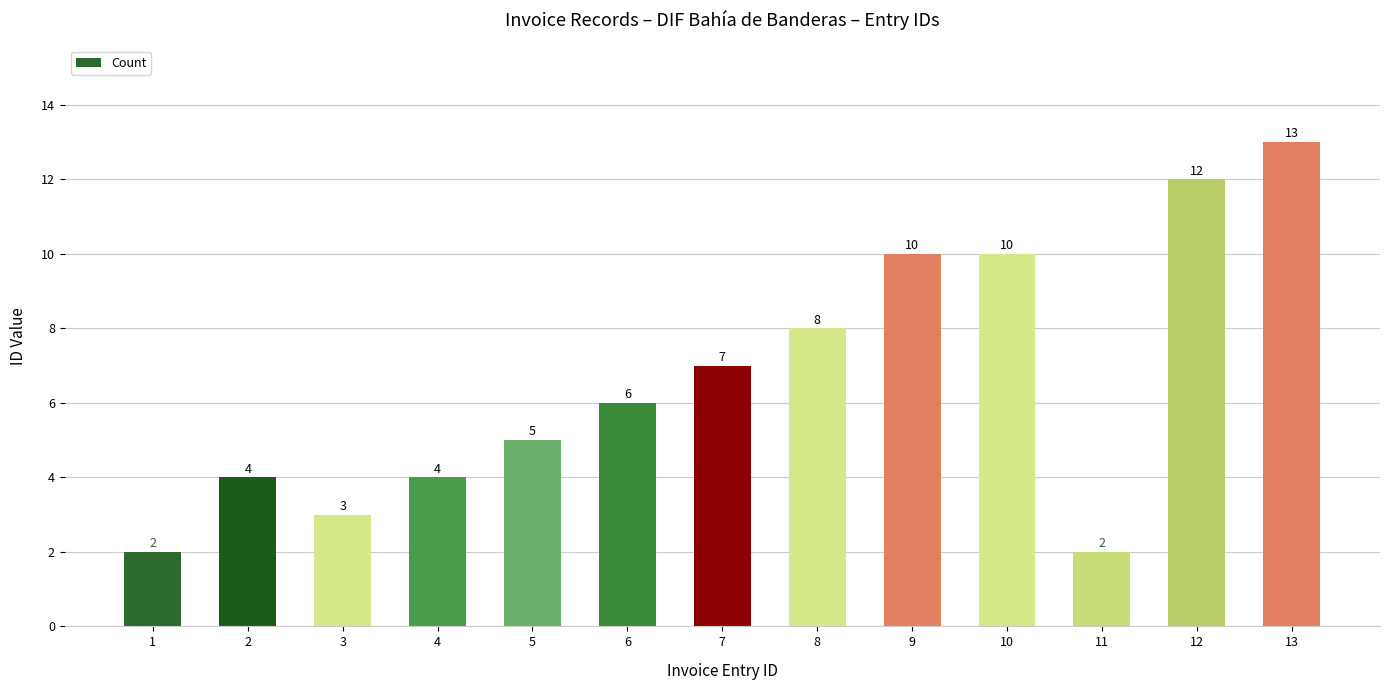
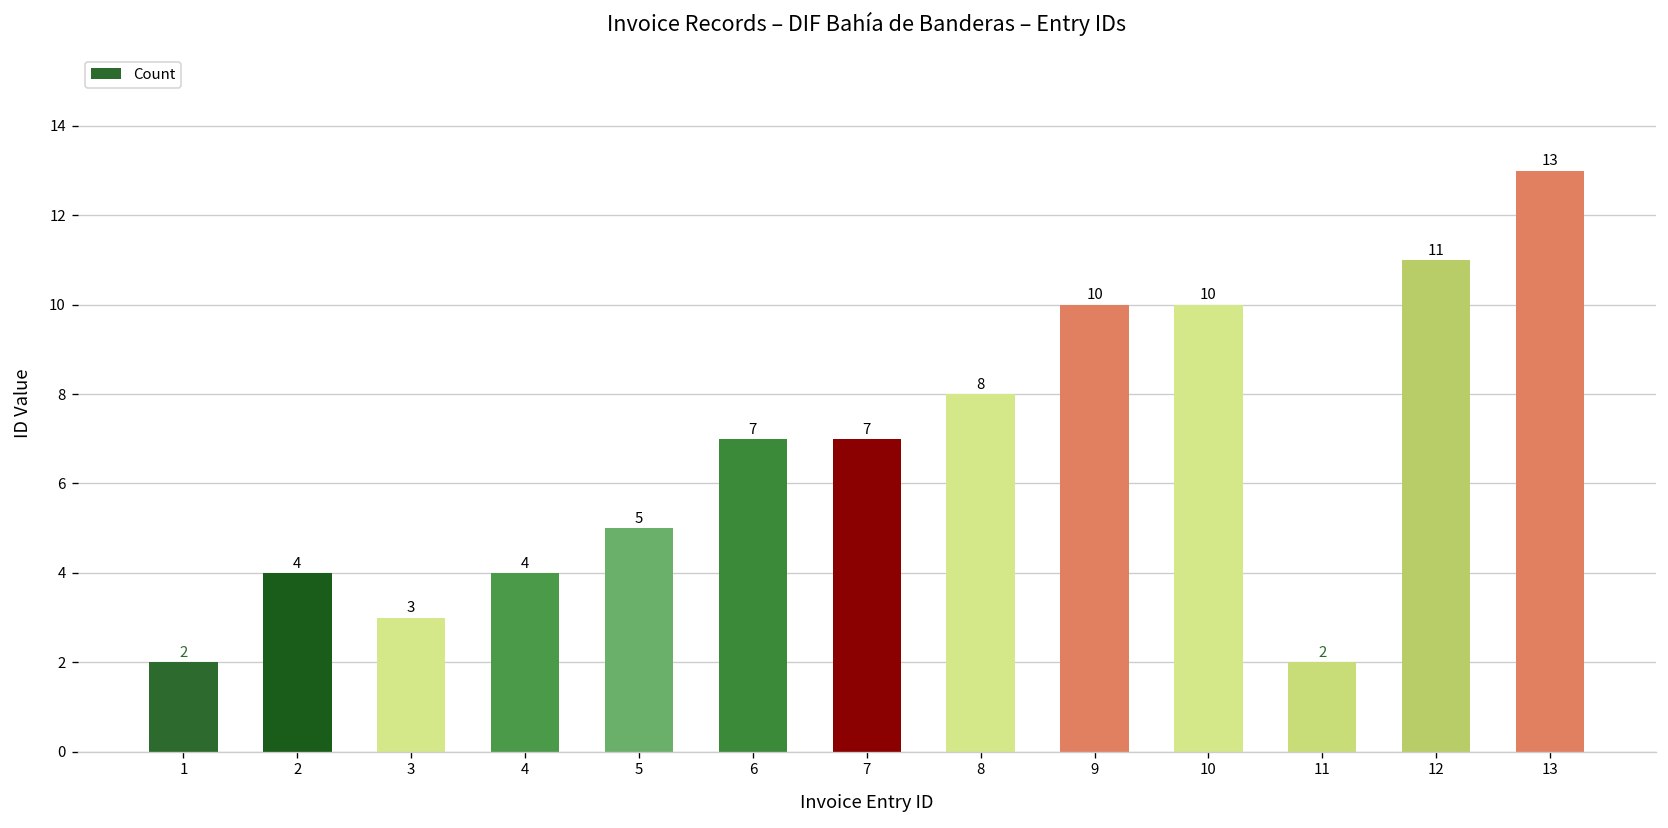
6: 6 -> 7
12: 12 -> 11
